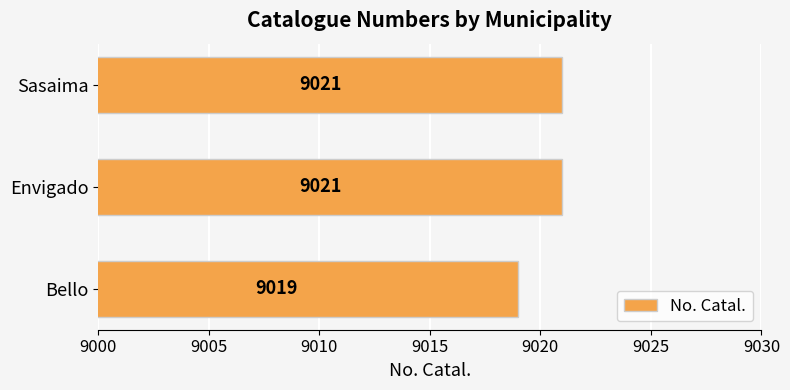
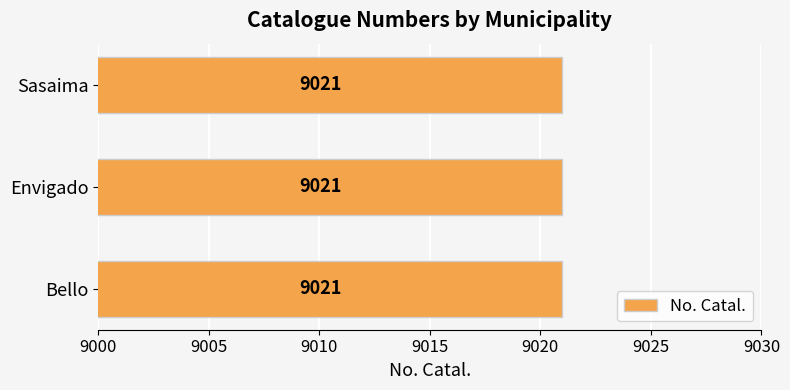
Bello: 9019 -> 9021
